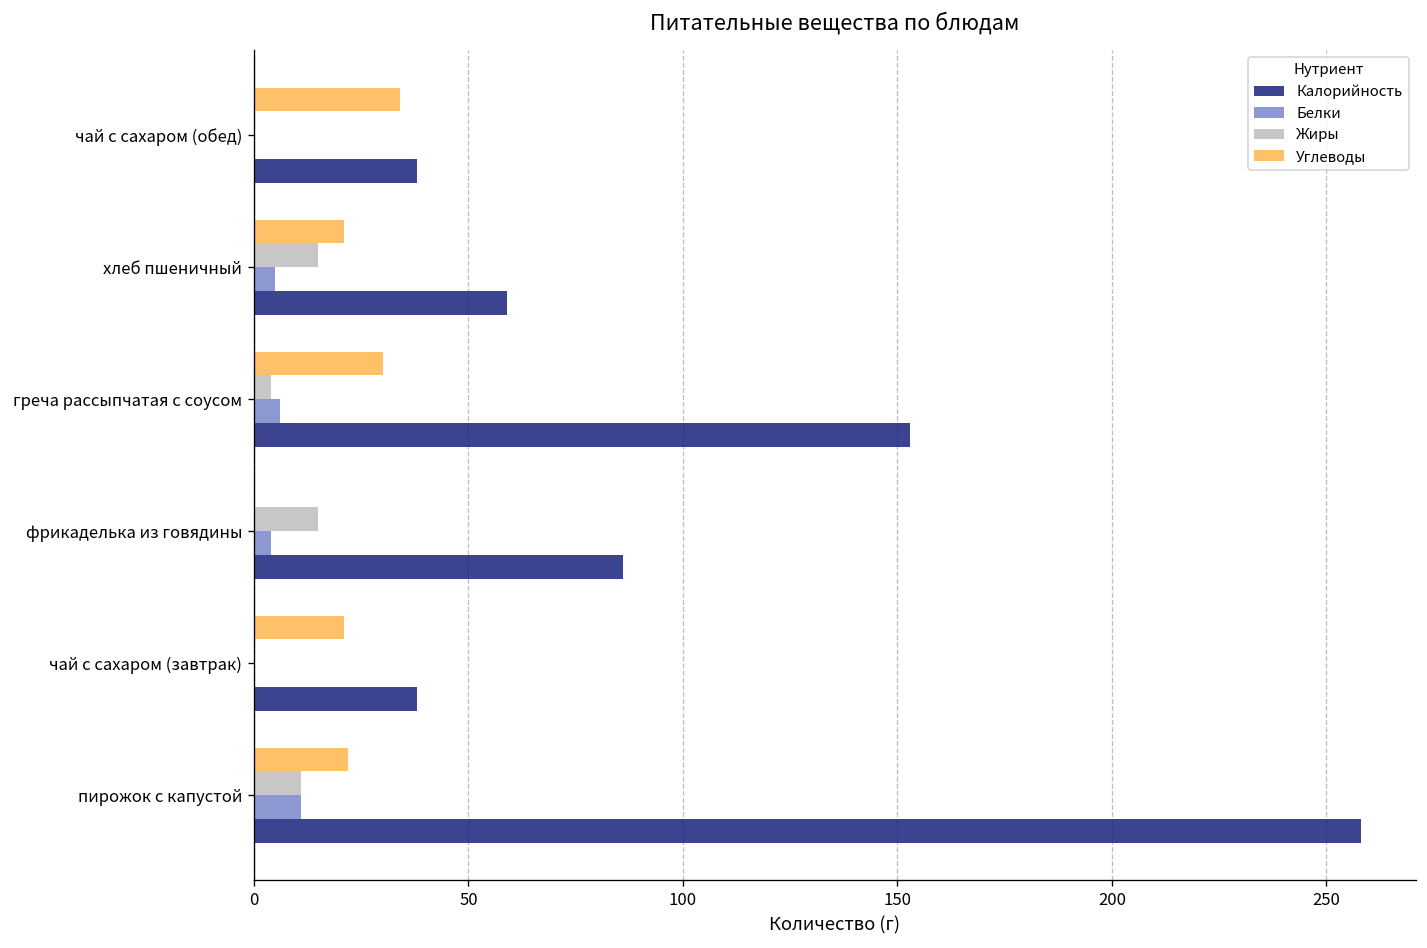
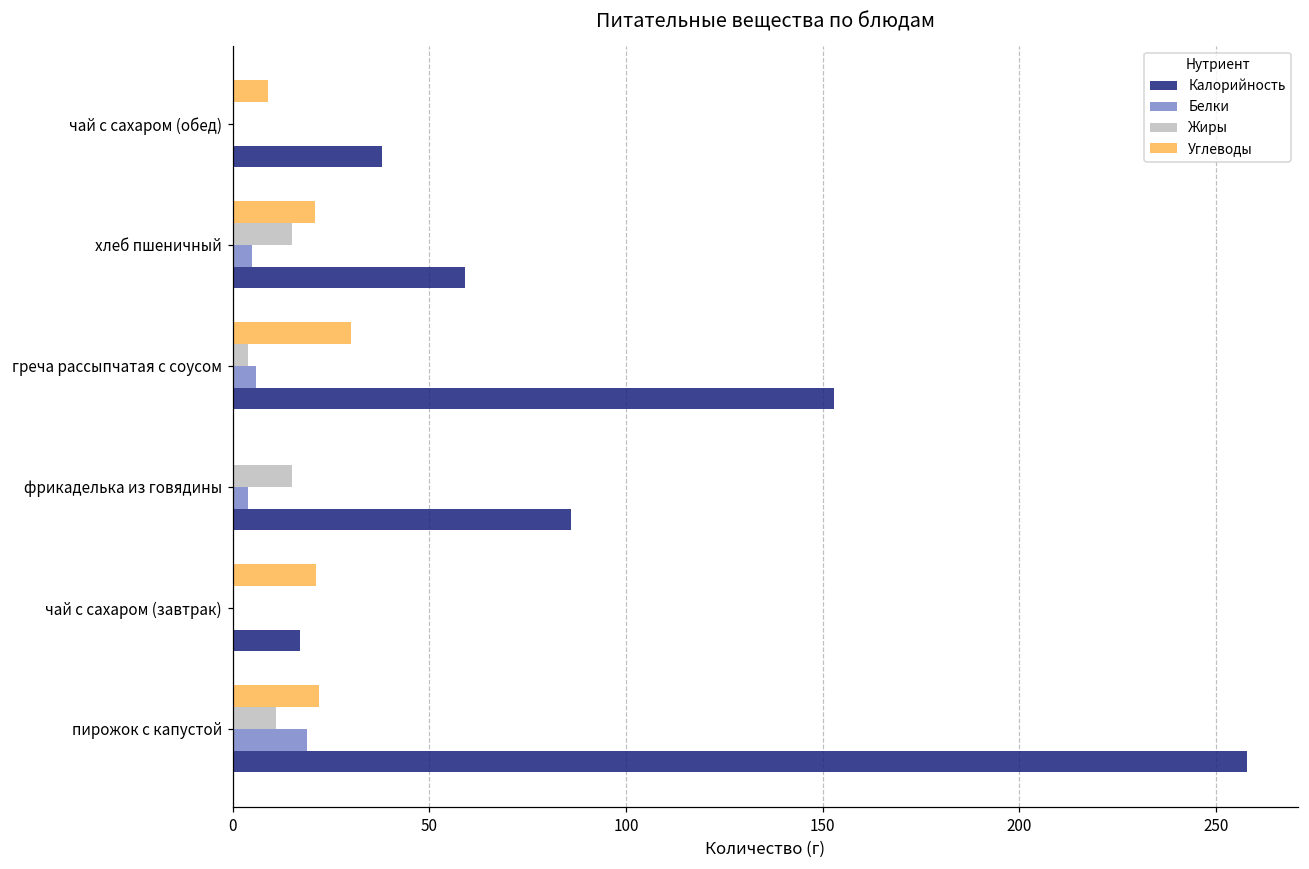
Углеводы, чай с сахаром (обед): 34 -> 9
Калорийность, чай с сахаром (завтрак): 38 -> 17
Белки, пирожок с капустой: 11 -> 19
